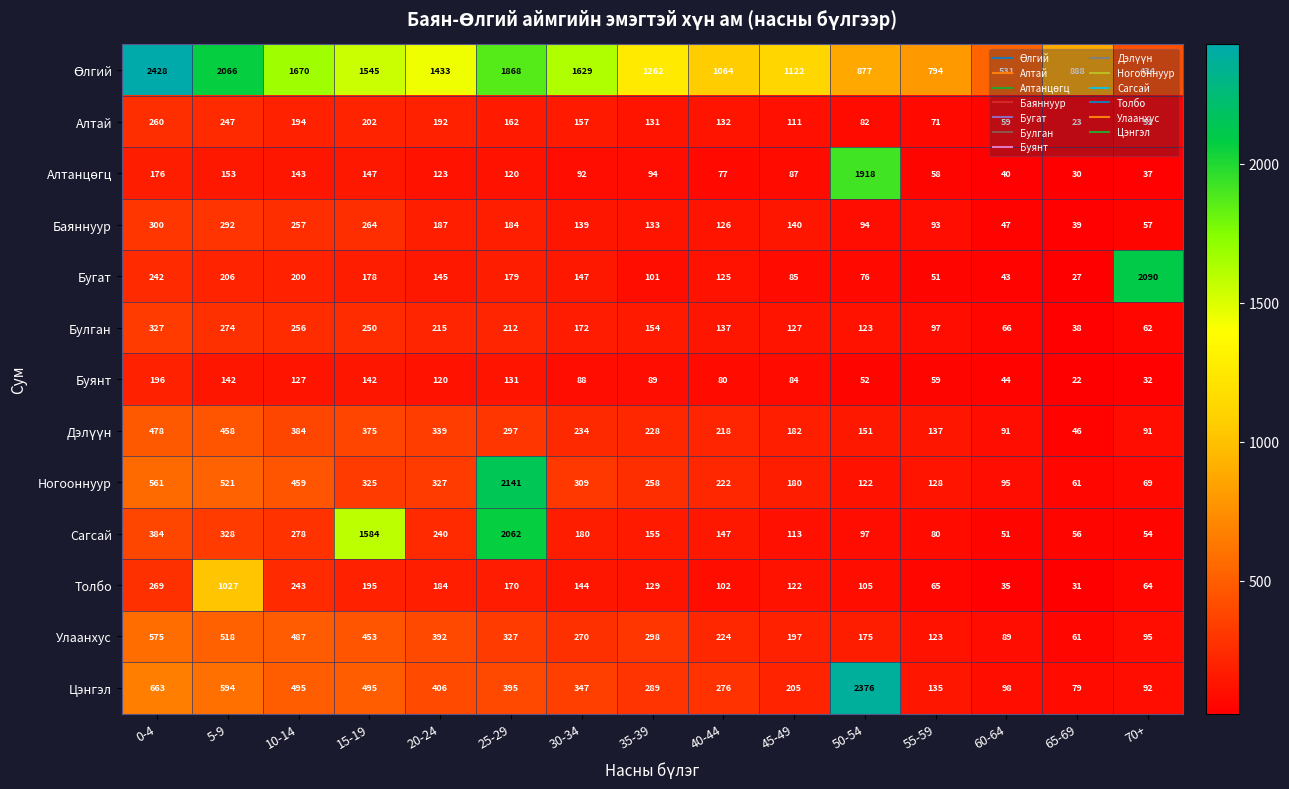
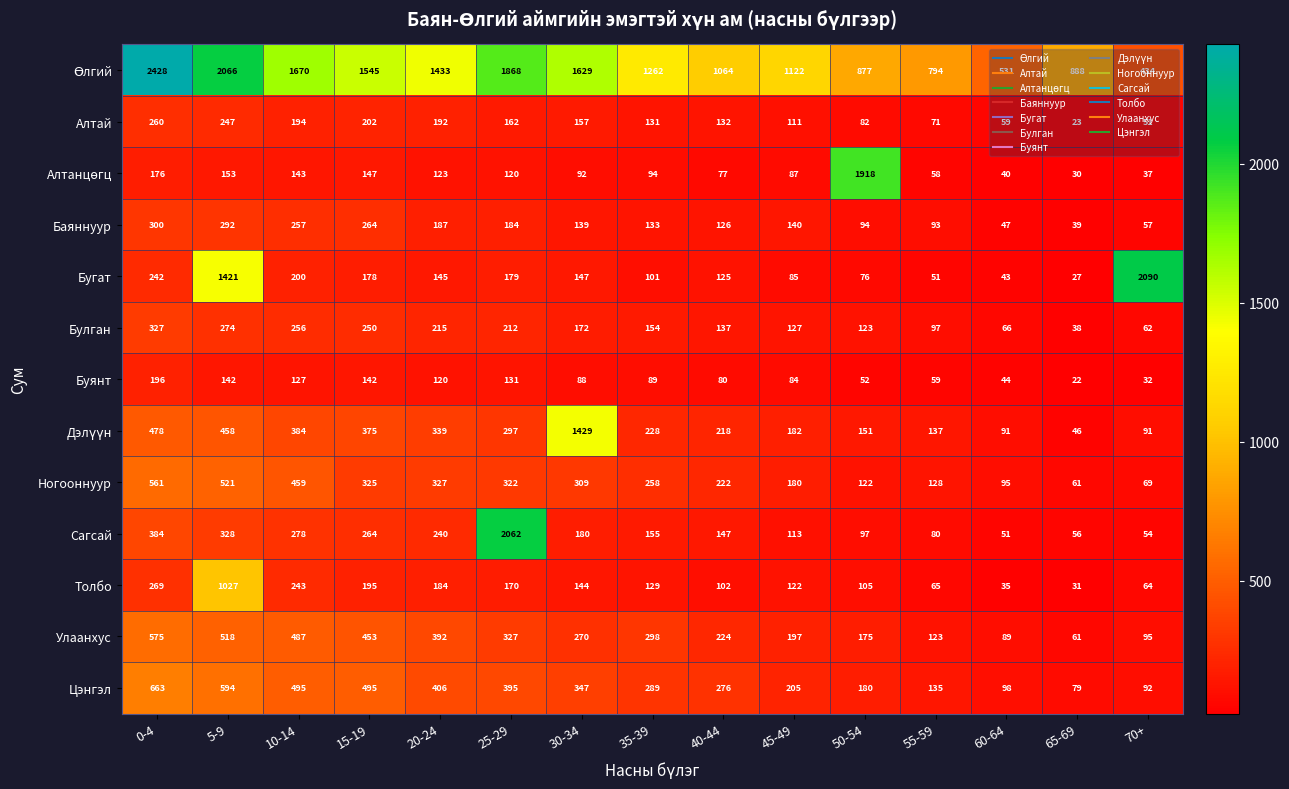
Бугат, 5-9: 206 -> 1421
Дэлүүн, 30-34: 234 -> 1429
Ногооннуур, 25-29: 2141 -> 322
Сагсай, 15-19: 1584 -> 264
Цэнгэл, 50-54: 2376 -> 180
